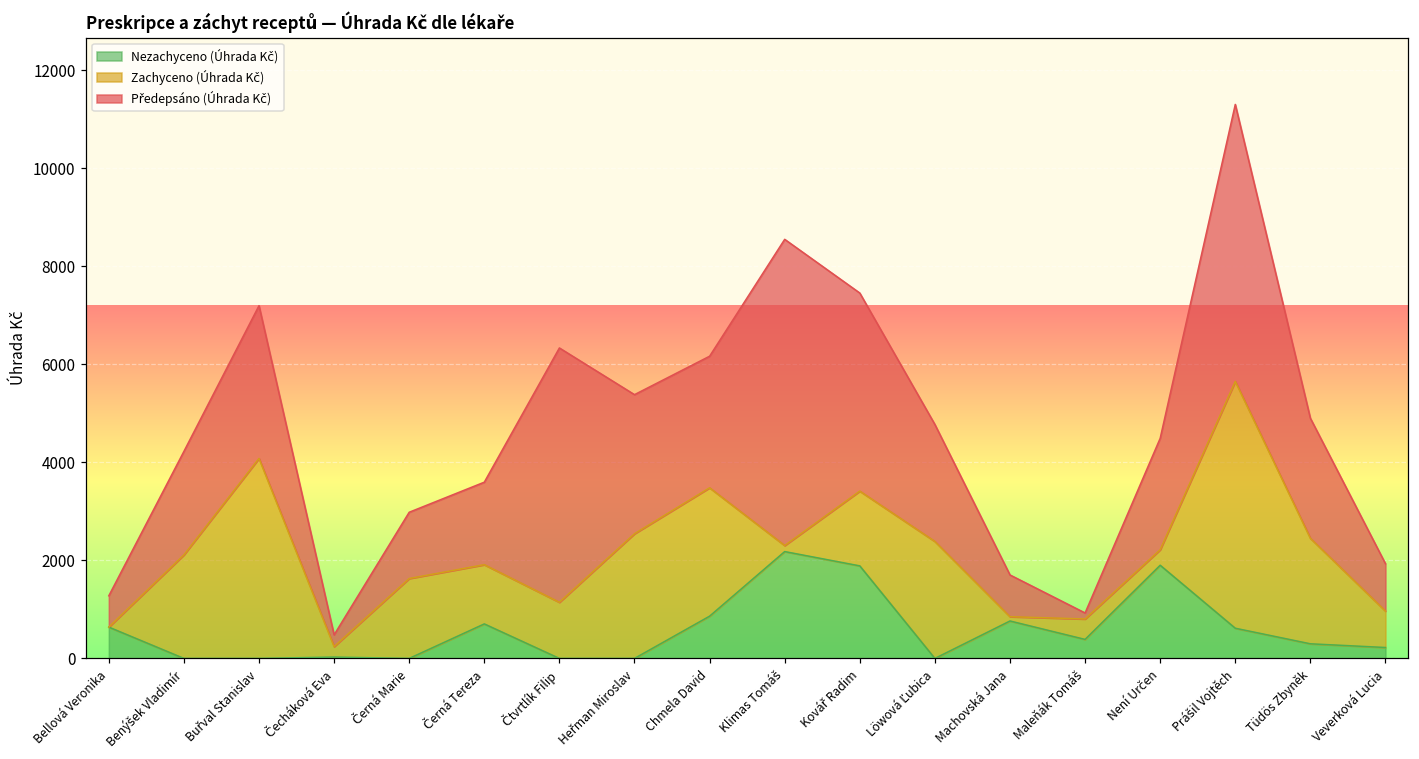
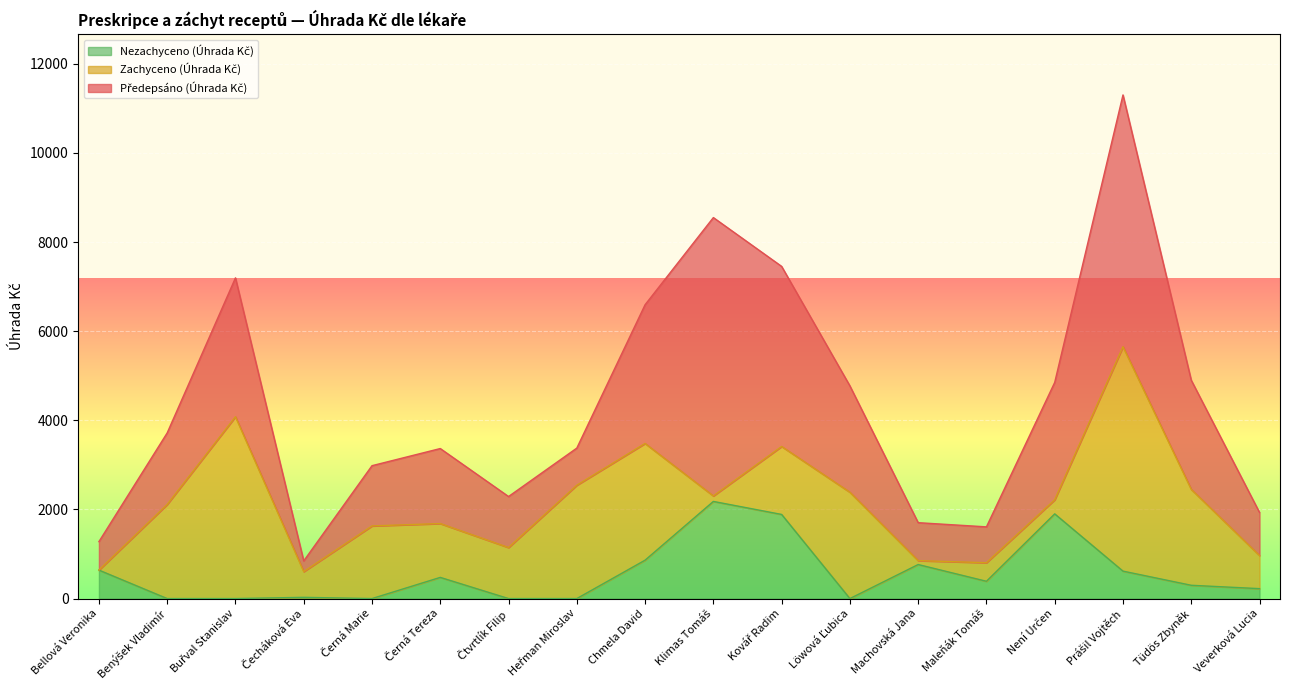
Předepsáno (Úhrada Kč), Benýšek Vladimír: 2100 -> 1600
Zachyceno (Úhrada Kč), Čecháková Eva: 200 -> 600
Nezachyceno (Úhrada Kč), Černá Tereza: 700 -> 500
Předepsáno (Úhrada Kč), Čtvrtlík Filip: 5200 -> 1100
Předepsáno (Úhrada Kč), Heřman Miroslav: 2800 -> 800
Předepsáno (Úhrada Kč), Chmela David: 2700 -> 3100
Předepsáno (Úhrada Kč), Maleňák Tomáš: 100 -> 800
Předepsáno (Úhrada Kč), Není Určen: 2300 -> 2600
